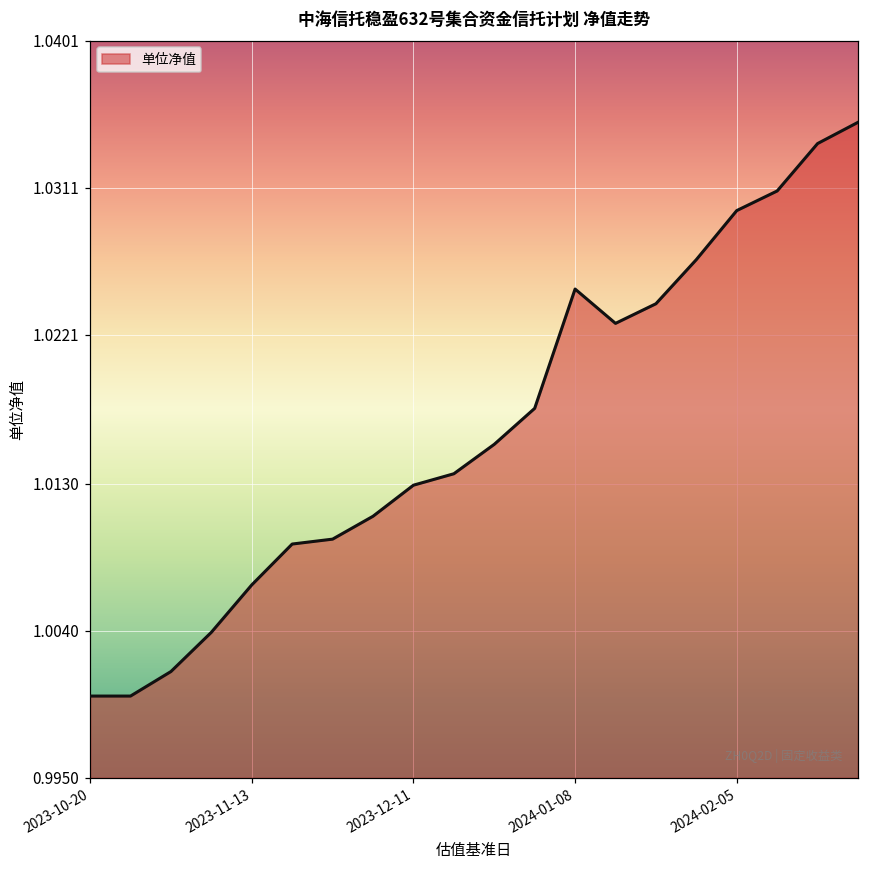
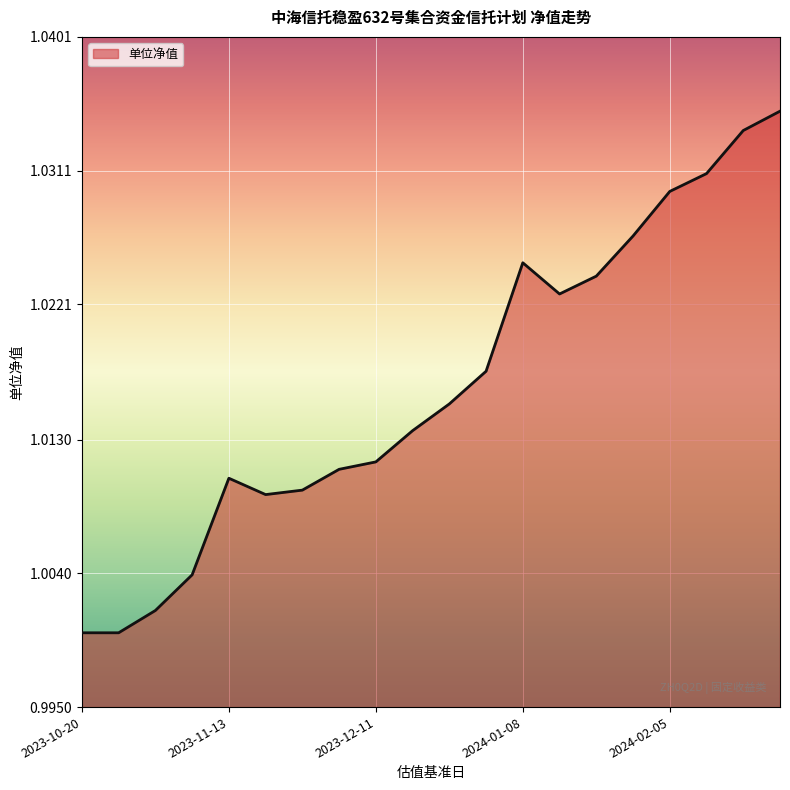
2023-11-13: 1.0068 -> 1.0104
2023-12-11: 1.0129 -> 1.0115
